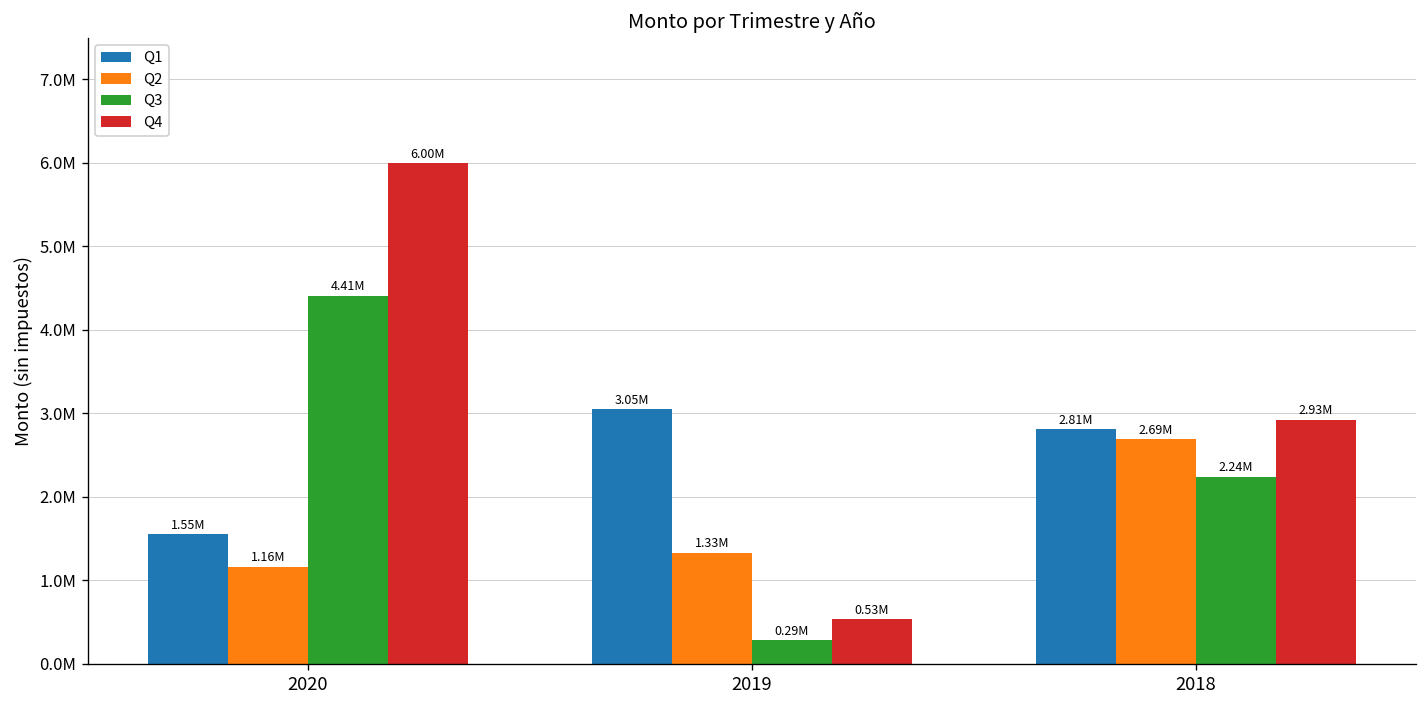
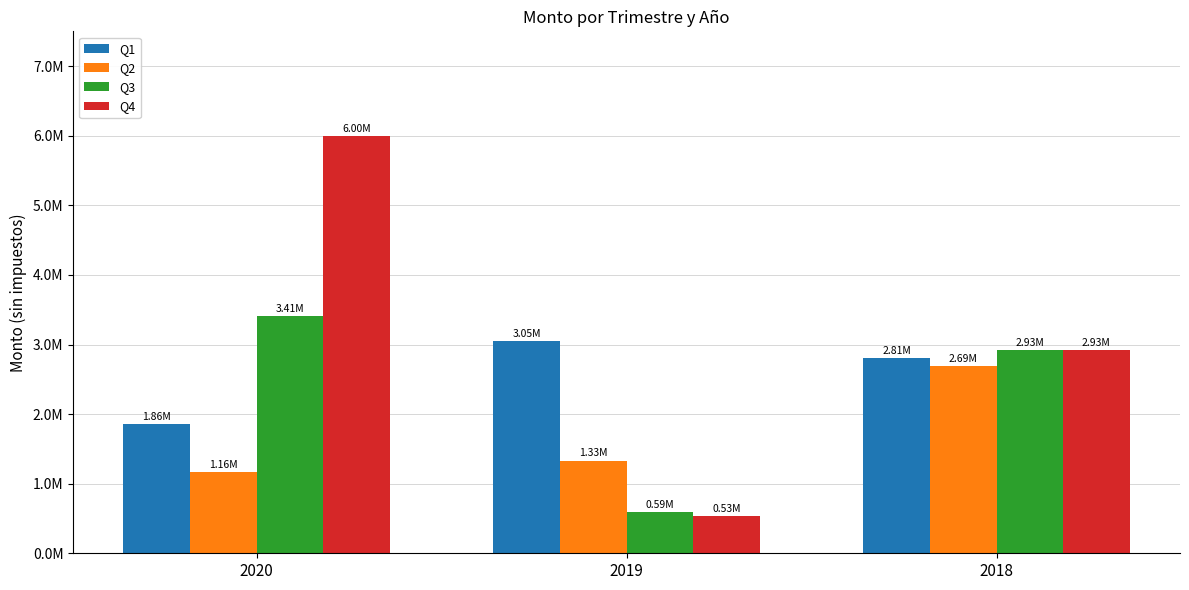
Q1, 2020: 1.55M -> 1.86M
Q3, 2020: 4.41M -> 3.41M
Q3, 2019: 0.29M -> 0.59M
Q3, 2018: 2.24M -> 2.93M
